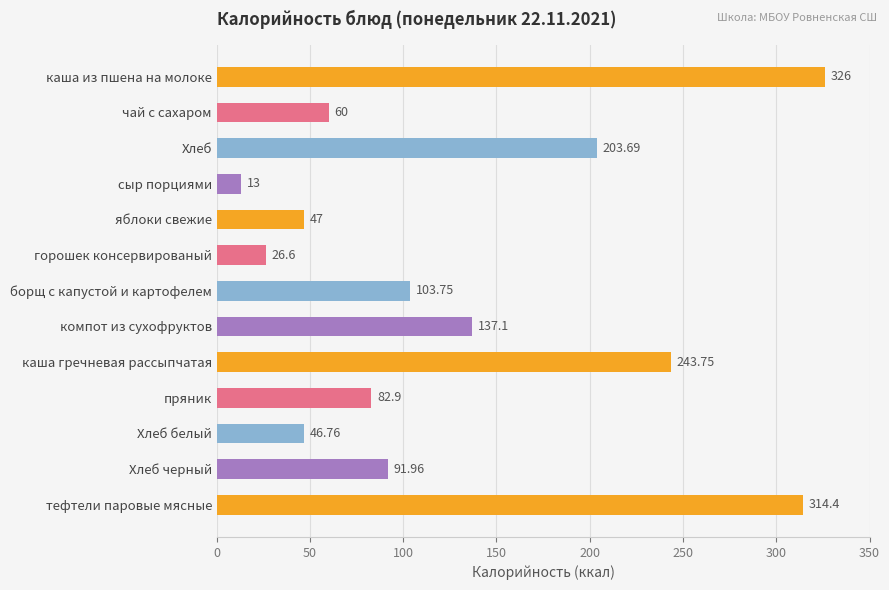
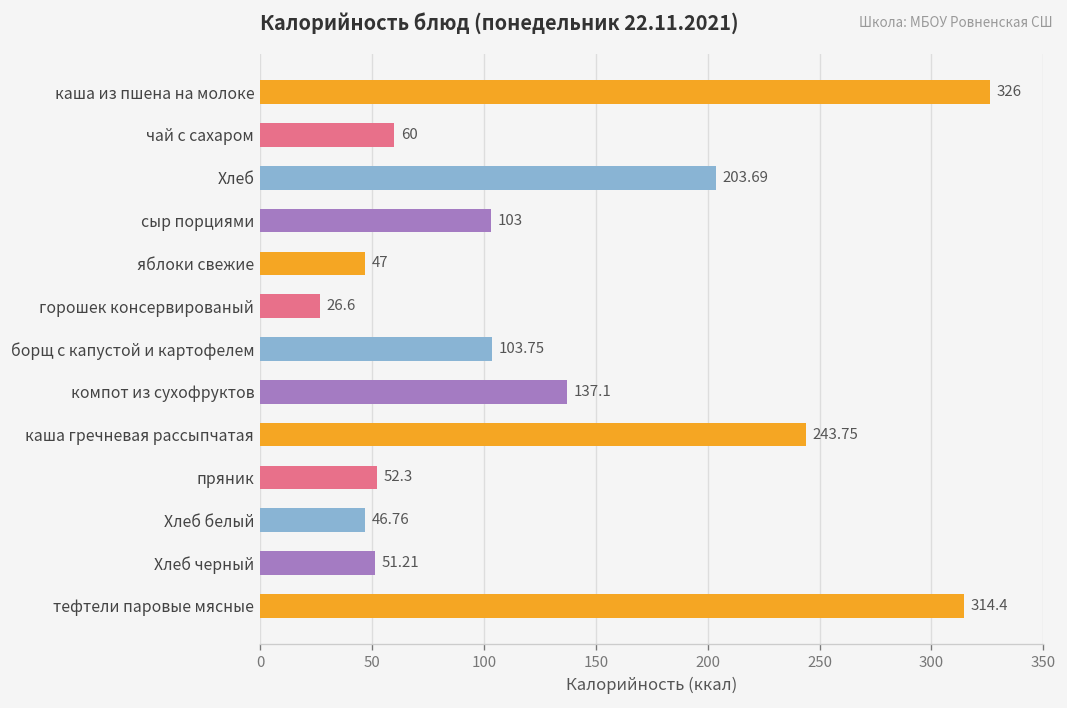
сыр порциями: 13 -> 103
пряник: 82.9 -> 52.3
Хлеб черный: 91.96 -> 51.21
